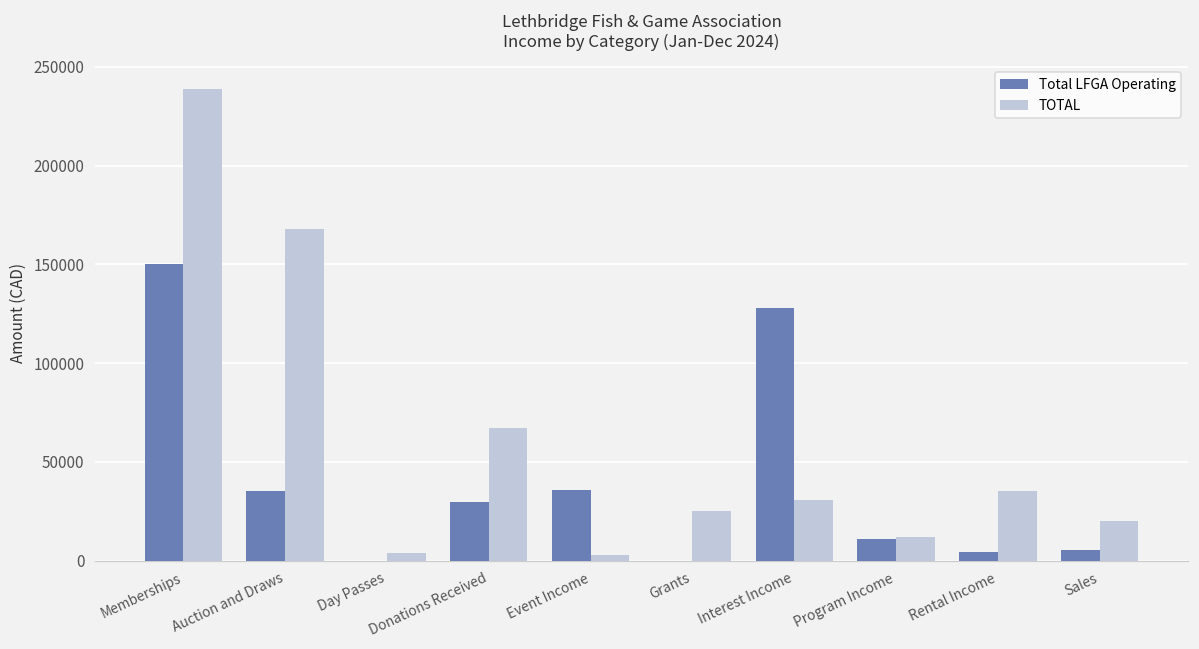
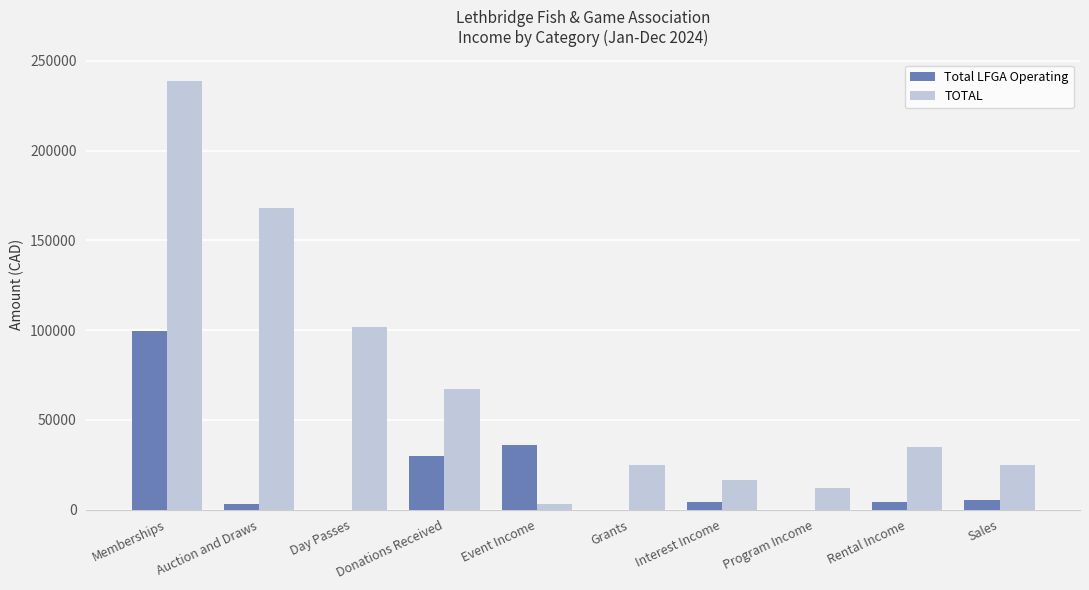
Total LFGA Operating, Memberships: 150000 -> 99000
Total LFGA Operating, Auction and Draws: 35000 -> 3000
TOTAL, Day Passes: 4000 -> 102000
Total LFGA Operating, Interest Income: 128000 -> 4000
TOTAL, Interest Income: 31000 -> 16000
Total LFGA Operating, Program Income: 11000 -> 0
TOTAL, Sales: 20000 -> 25000
